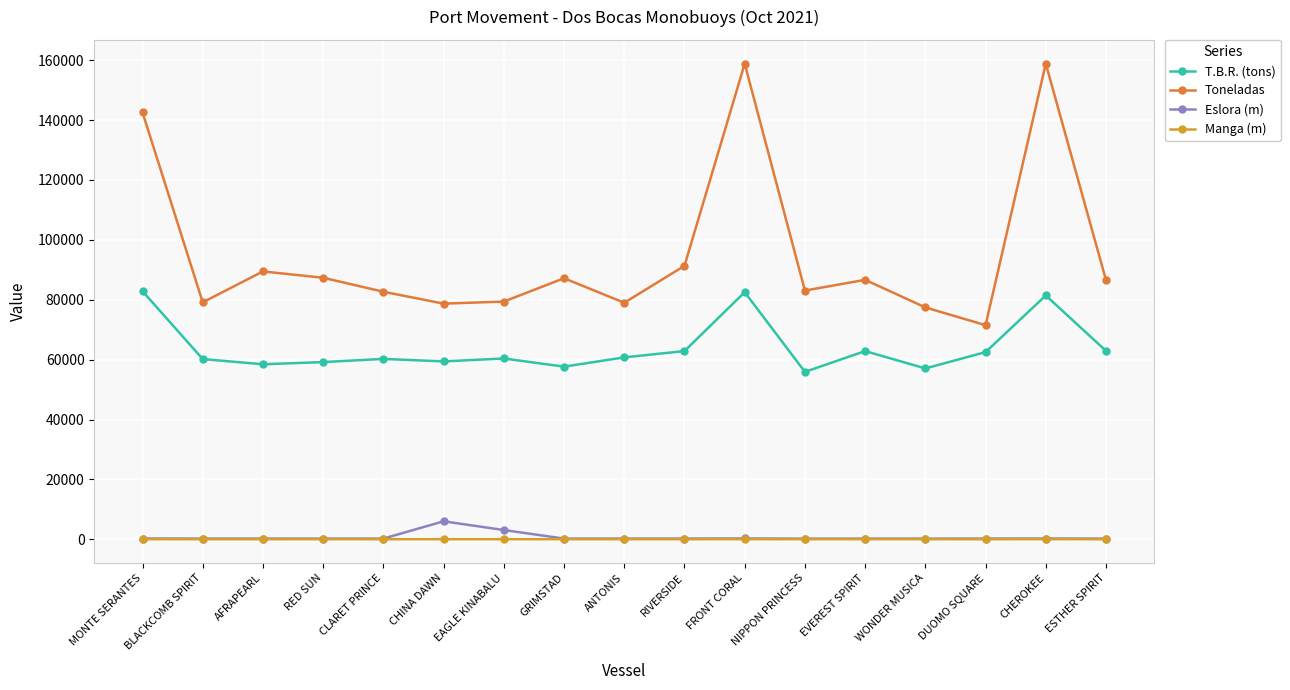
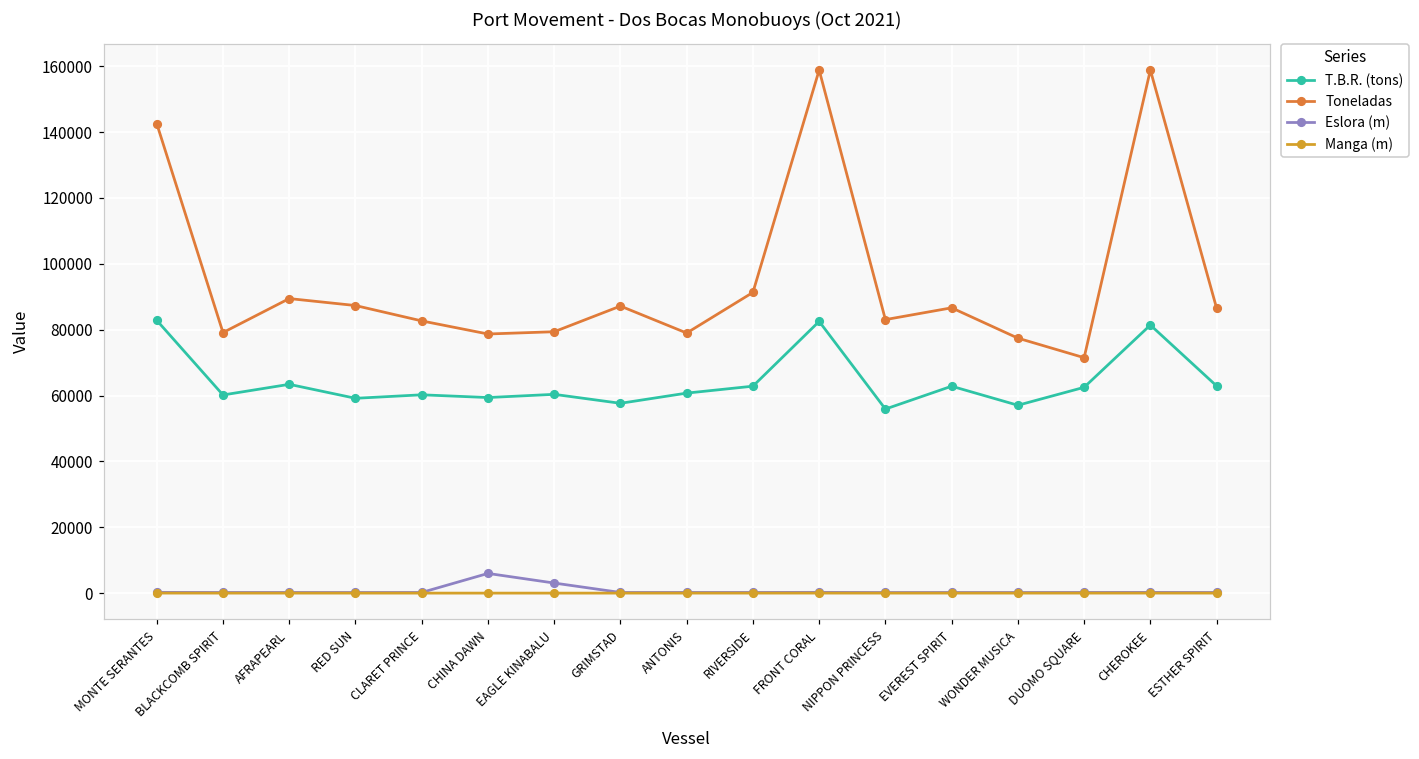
T.B.R. (tons), AFRAPEARL: 58000 -> 63000
